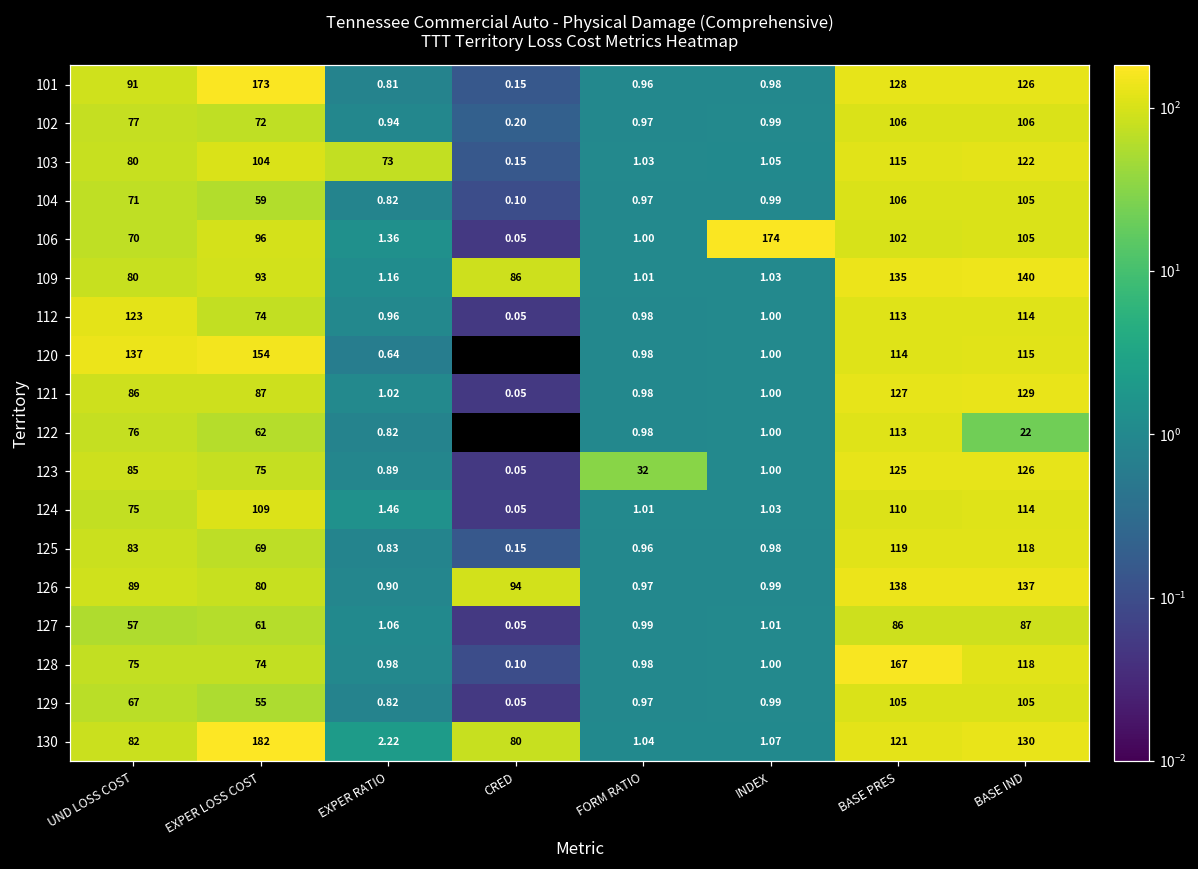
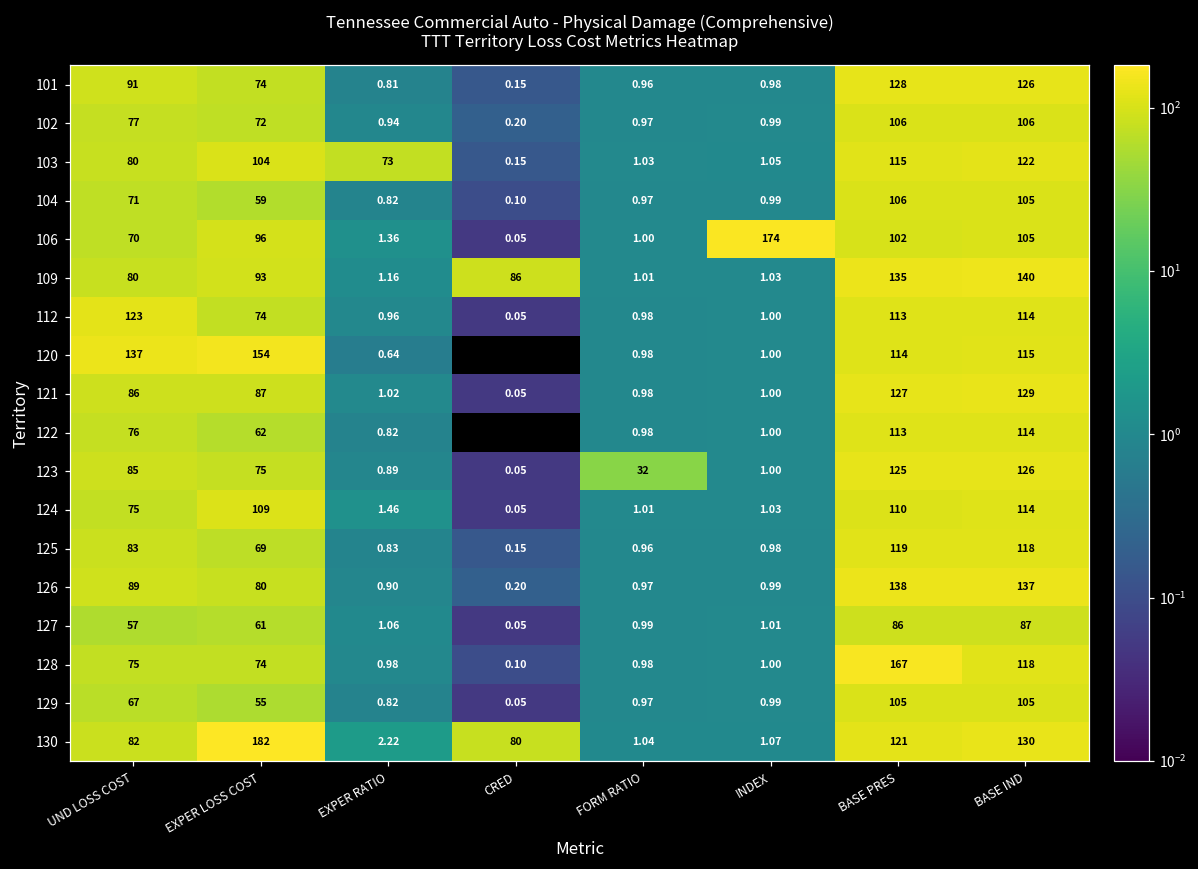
101, EXPER LOSS COST: 173 -> 74
122, BASE IND: 22 -> 114
126, CRED: 94 -> 0.20
